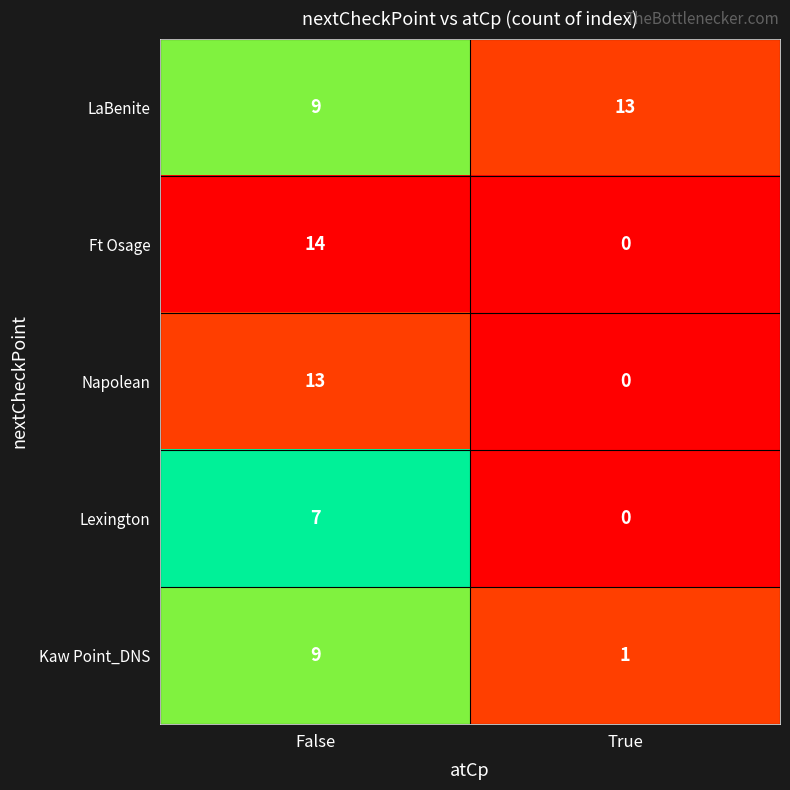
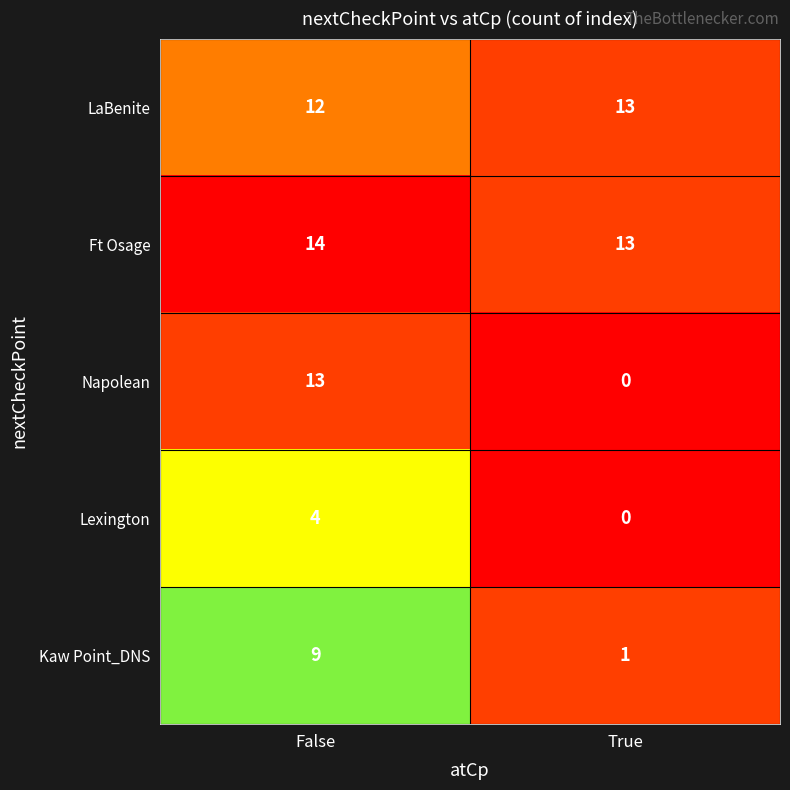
LaBenite, False: 9 -> 12
Ft Osage, True: 0 -> 13
Lexington, False: 7 -> 4
